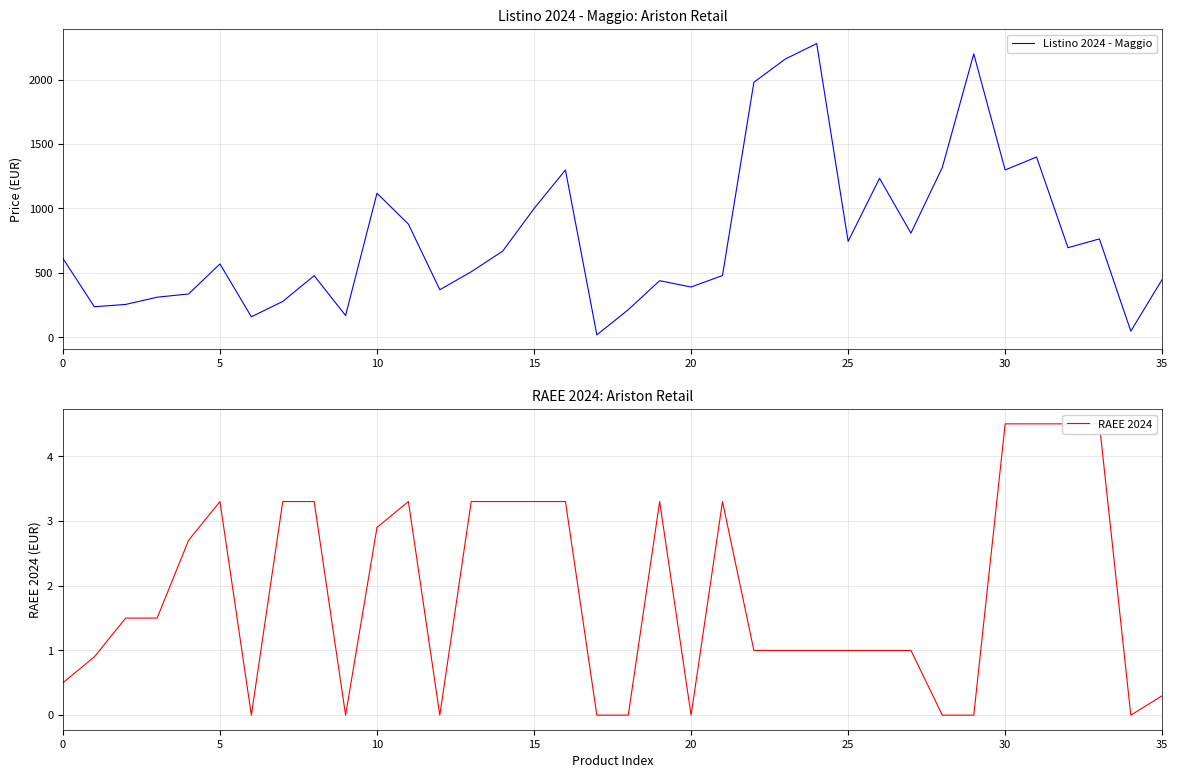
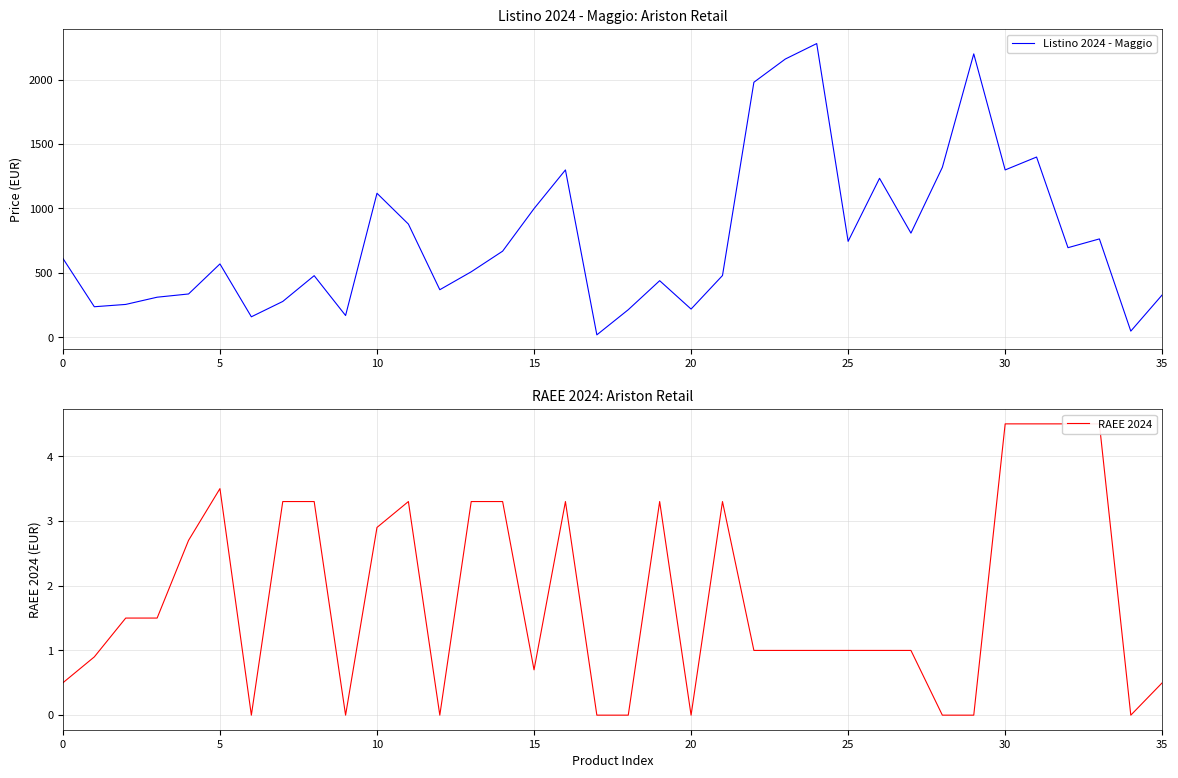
Listino 2024 - Maggio: Ariston Retail, 20: 390 -> 220
Listino 2024 - Maggio: Ariston Retail, 35: 450 -> 330
RAEE 2024: Ariston Retail, 5: 3.3 -> 3.5
RAEE 2024: Ariston Retail, 15: 3.3 -> 0.7
RAEE 2024: Ariston Retail, 35: 0.3 -> 0.5
